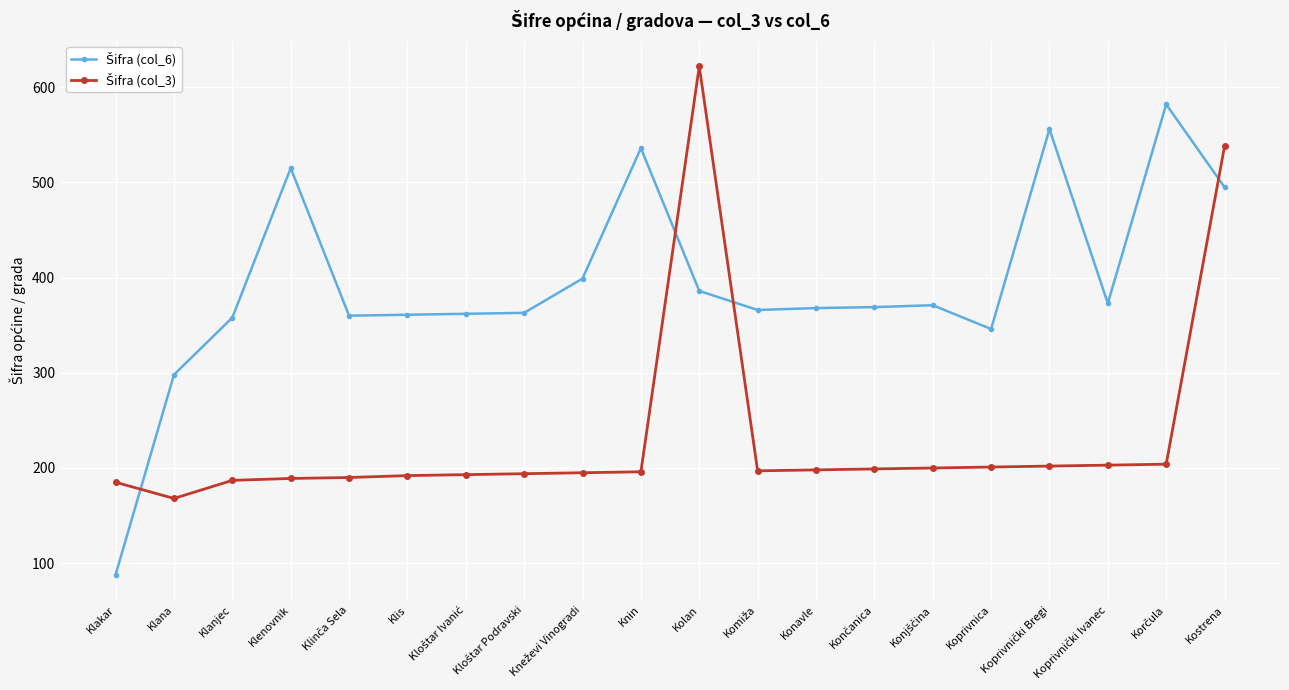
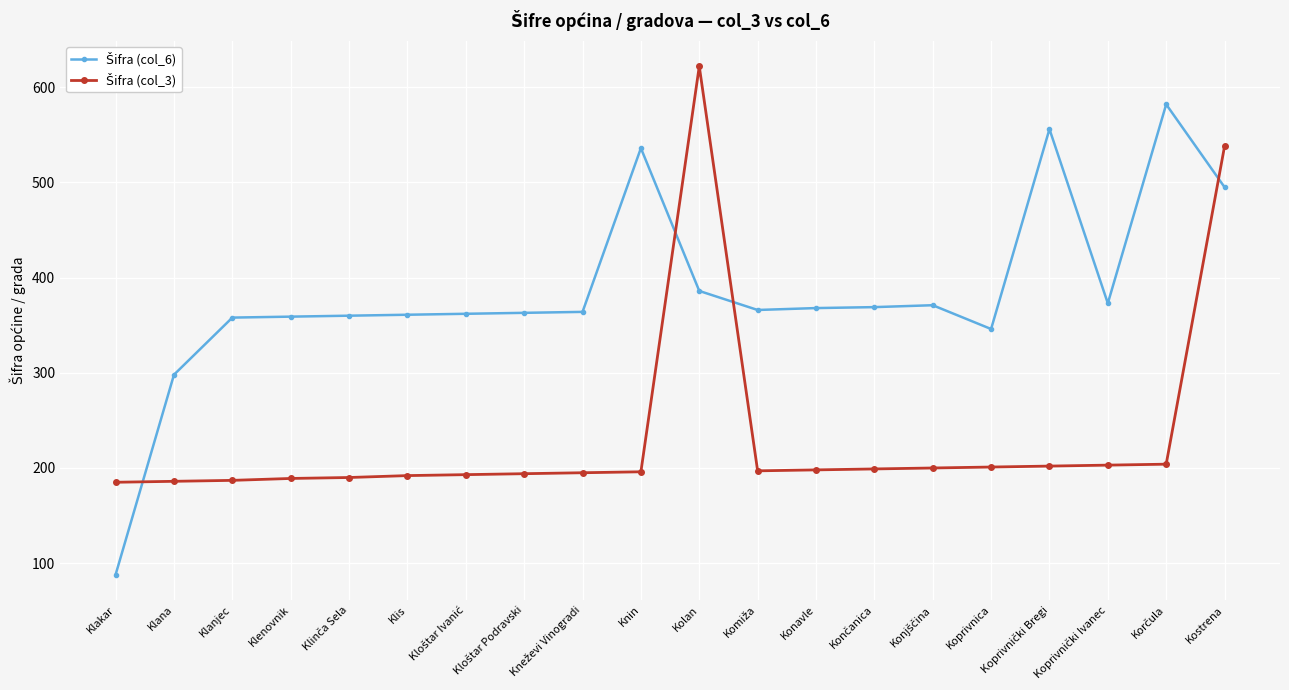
Šifra (col_3), Klana: 170 -> 190
Šifra (col_6), Klenovnik: 520 -> 360
Šifra (col_6), Kneževi Vinogradi: 400 -> 360
